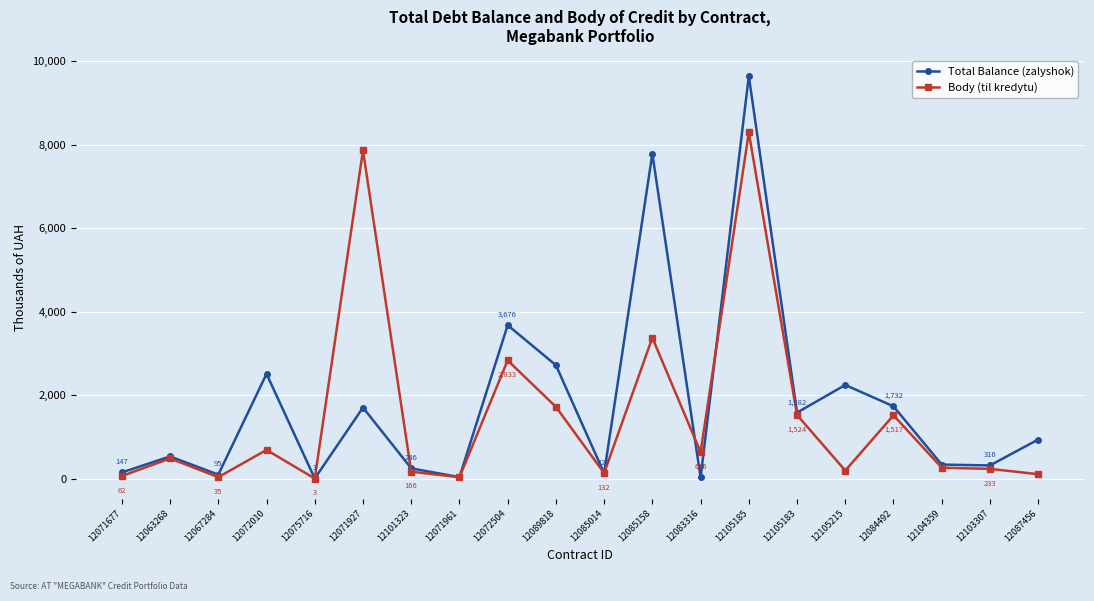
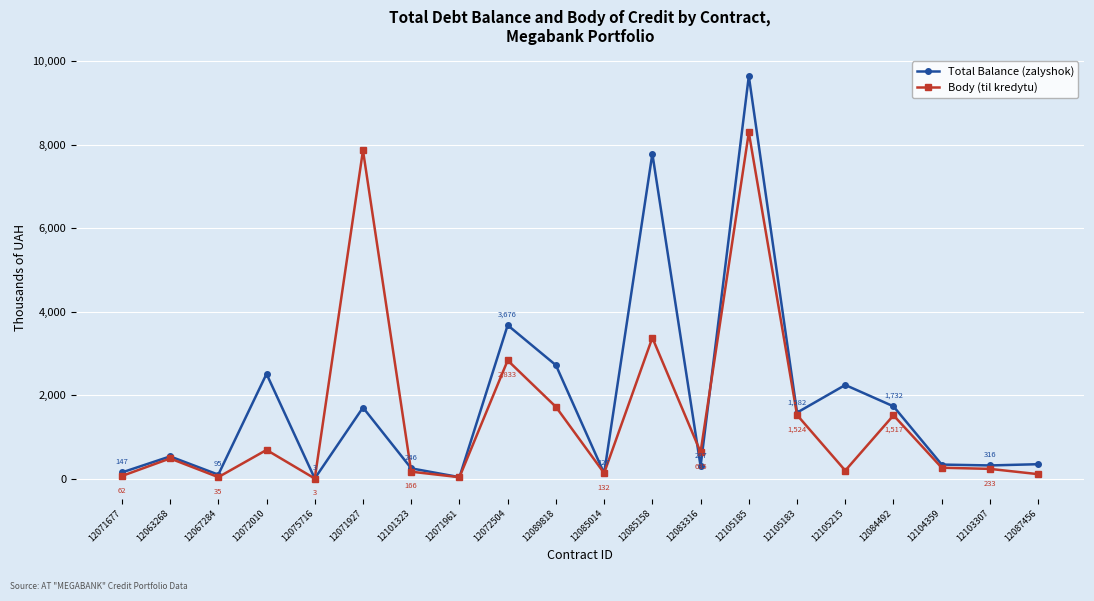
Total Balance (zalyshok), 12083316: 29 -> 297
Total Balance (zalyshok), 12087456: 900 -> 300
